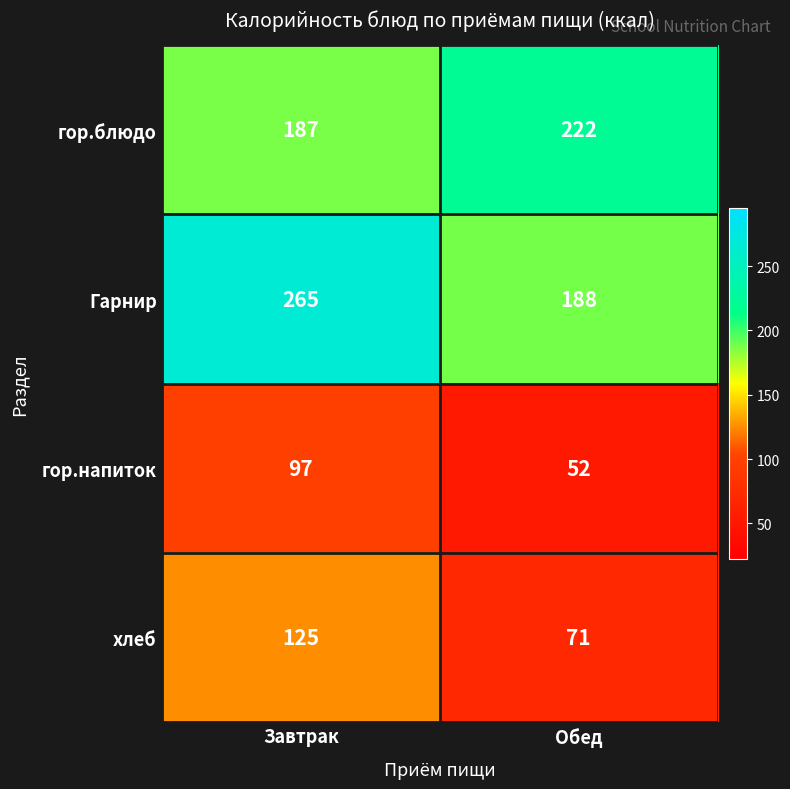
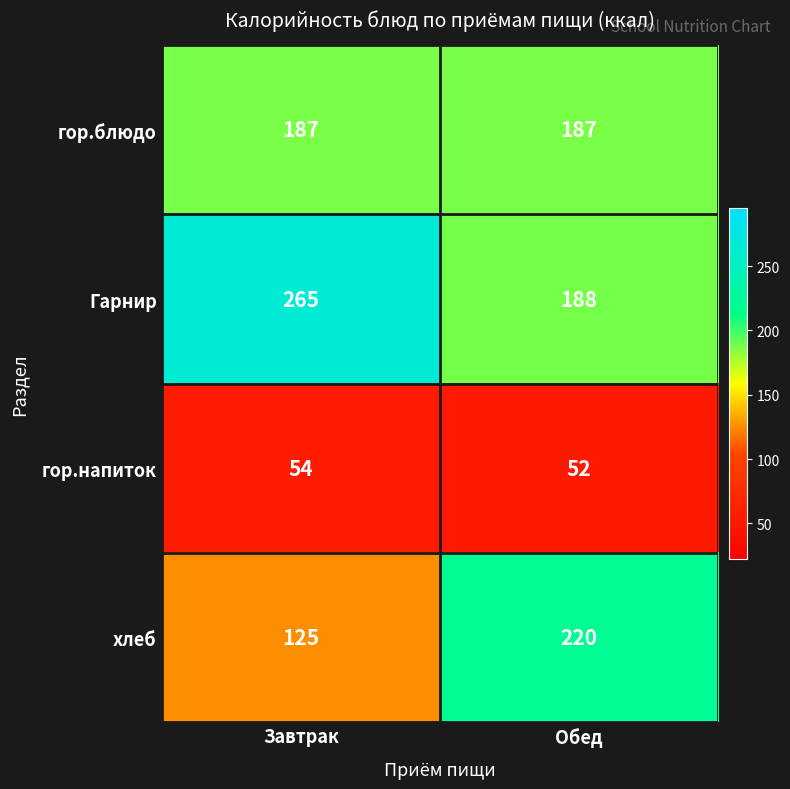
гор.блюдо, Обед: 222 -> 187
гор.напиток, Завтрак: 97 -> 54
хлеб, Обед: 71 -> 220
